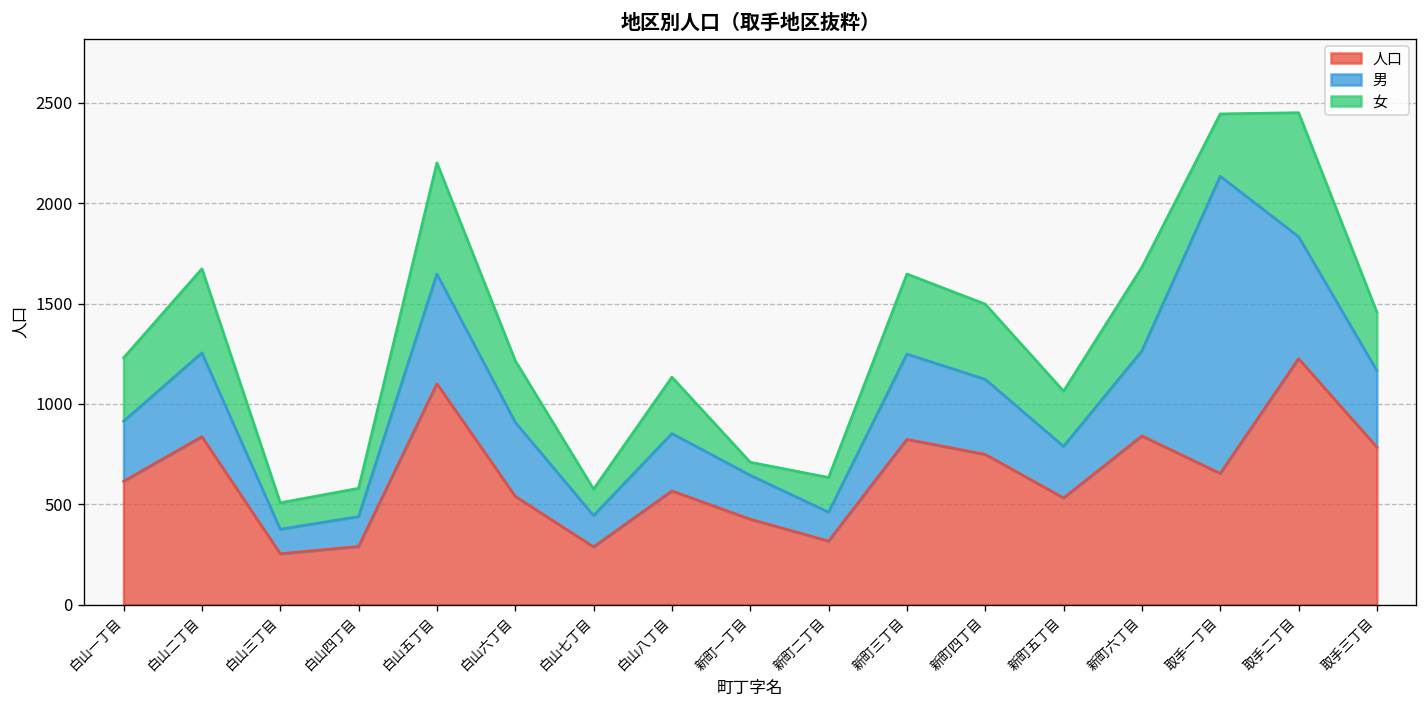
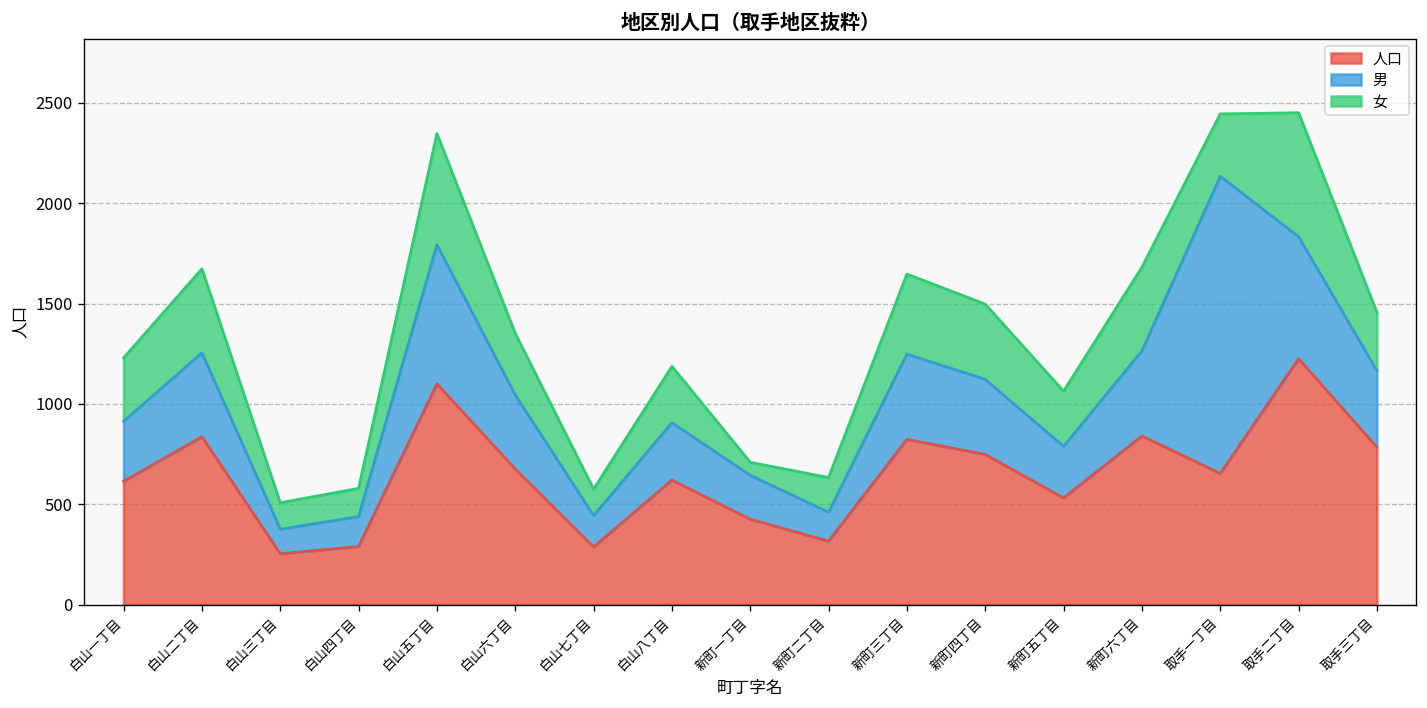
男, 白山五丁目: 550 -> 690
人口, 白山六丁目: 540 -> 680
人口, 白山八丁目: 570 -> 620
